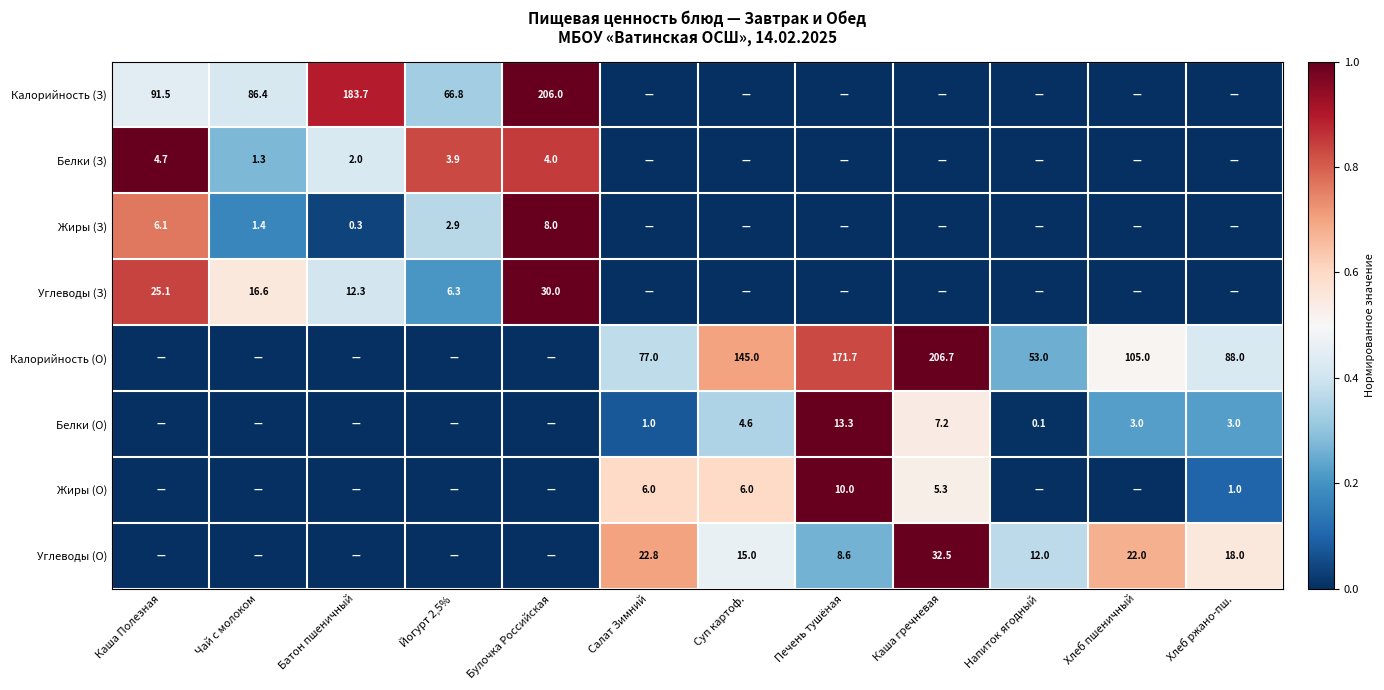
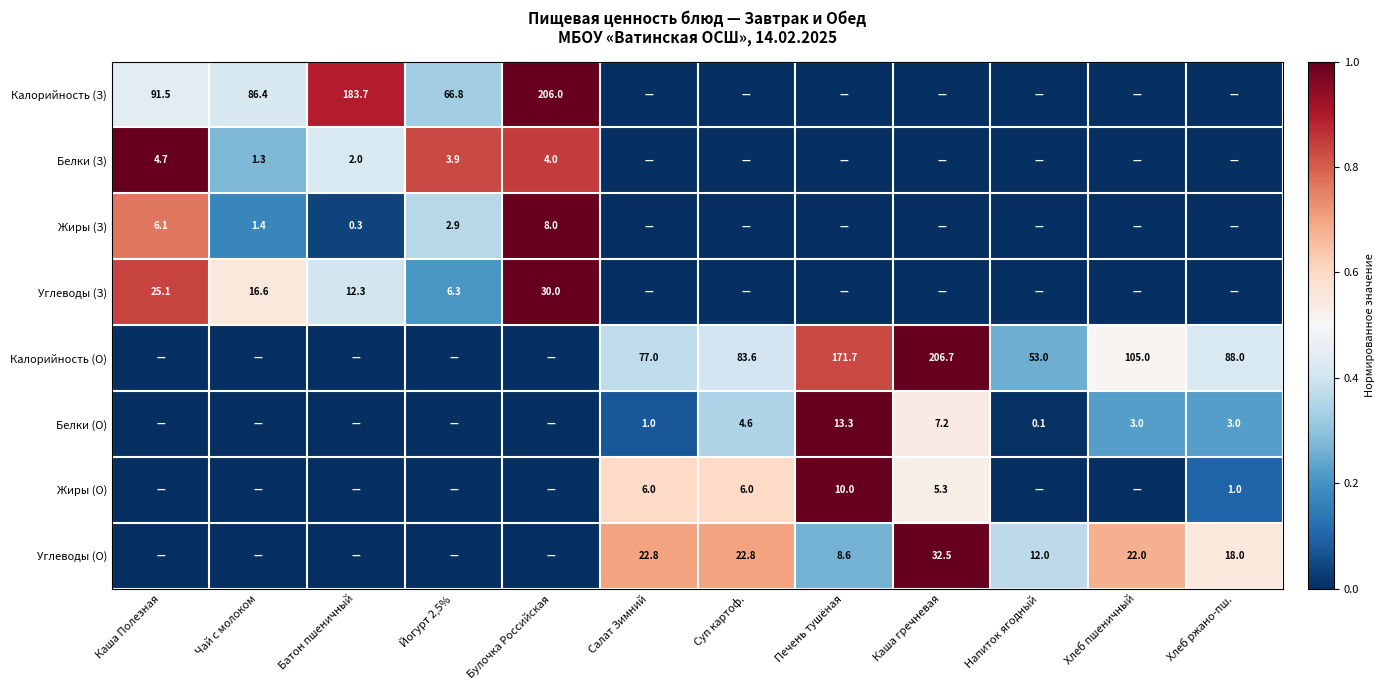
Калорийность (О), Суп картоф.: 145.0 -> 83.6
Углеводы (О), Суп картоф.: 15.0 -> 22.8
